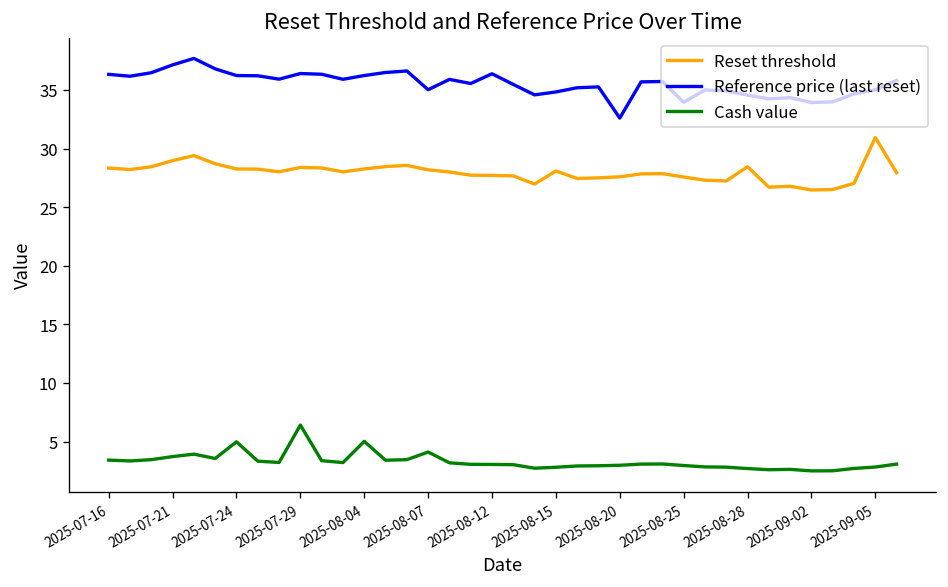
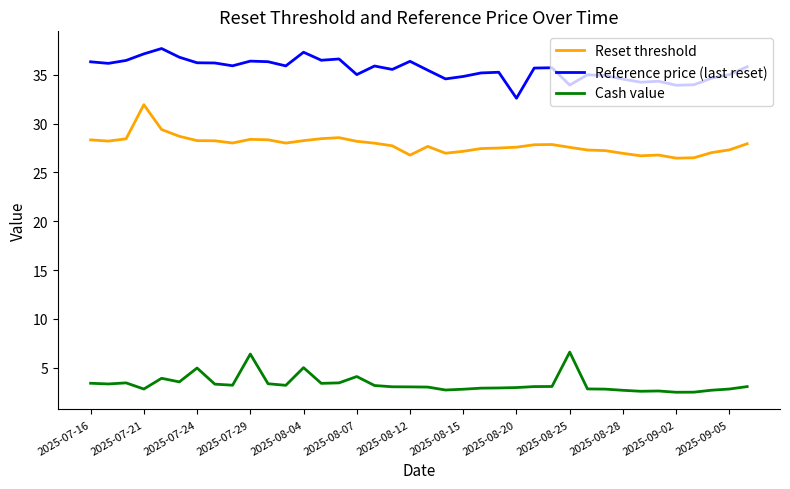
Reset threshold, 2025-07-21: 29 -> 32
Cash value, 2025-07-21: 4 -> 3
Reference price (last reset), 2025-08-04: 36 -> 37
Reset threshold, 2025-08-12: 28 -> 27
Reset threshold, 2025-08-15: 28 -> 27
Cash value, 2025-08-25: 3 -> 7
Reset threshold, 2025-08-28: 28 -> 27
Reset threshold, 2025-09-05: 31 -> 27
